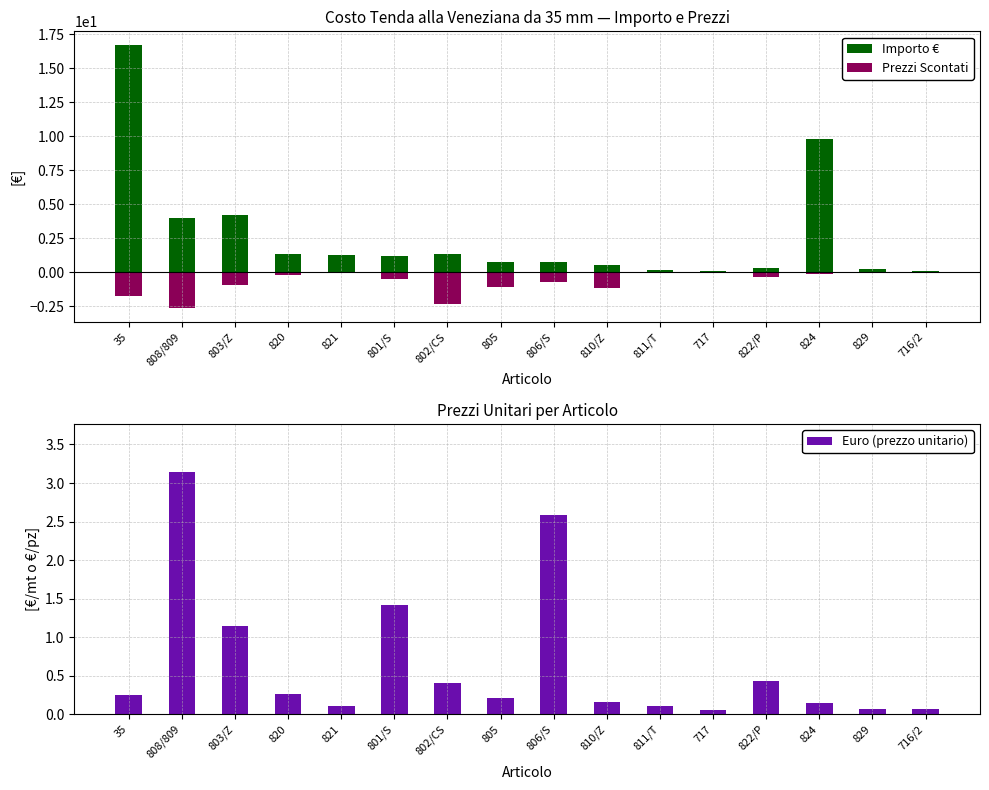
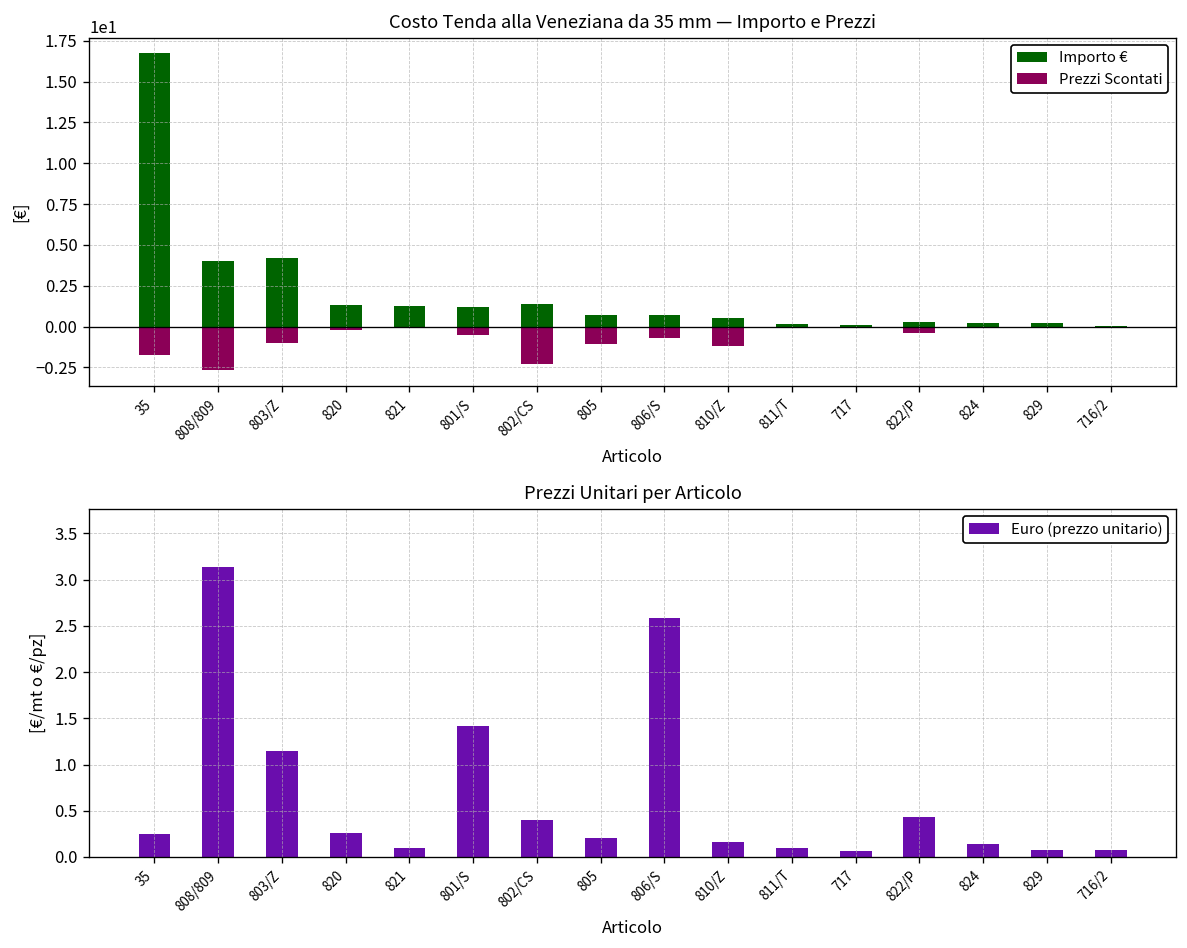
Costo Tenda alla Veneziana da 35 mm — Importo e Prezzi, Importo €, 824: 9.8 -> 0.2
